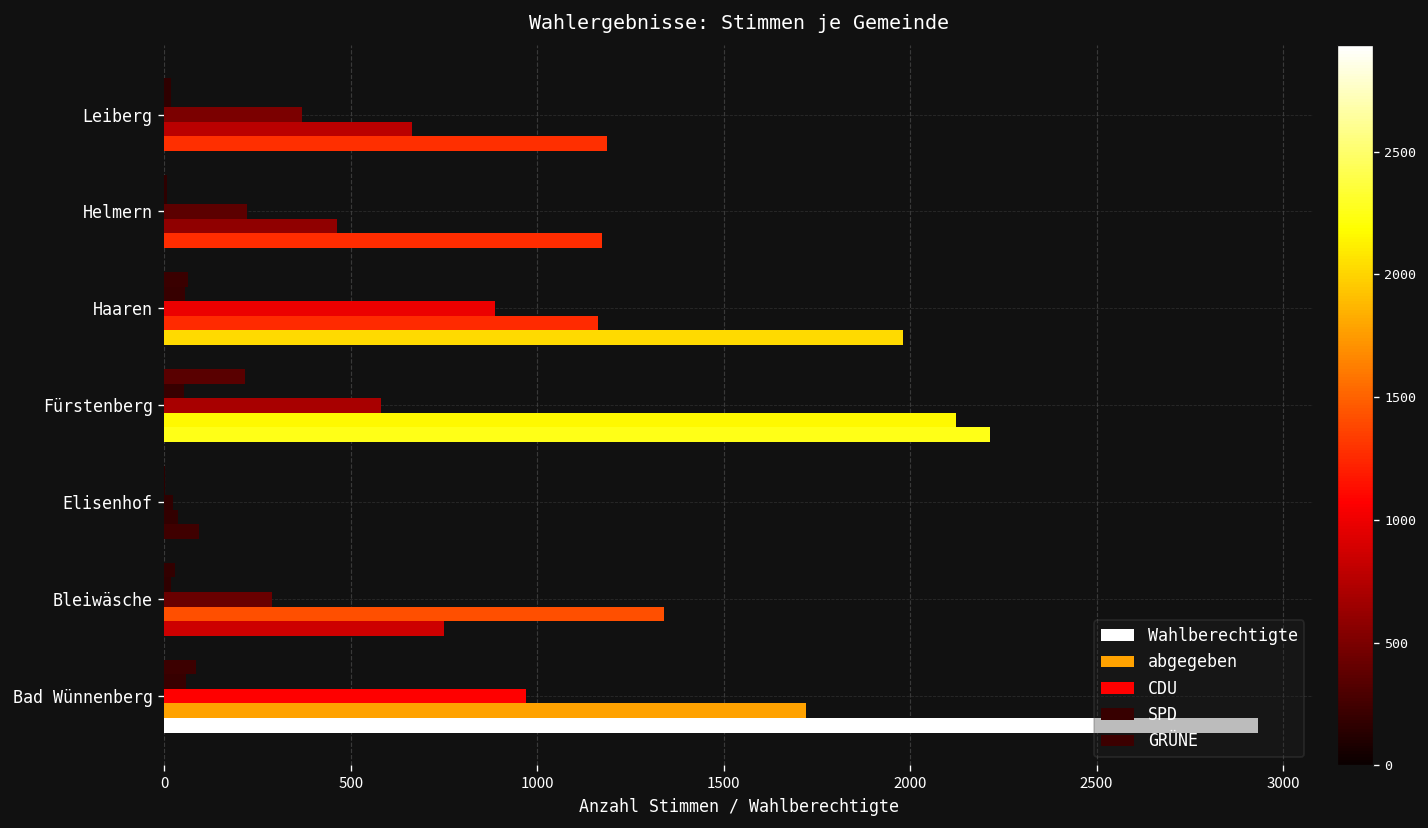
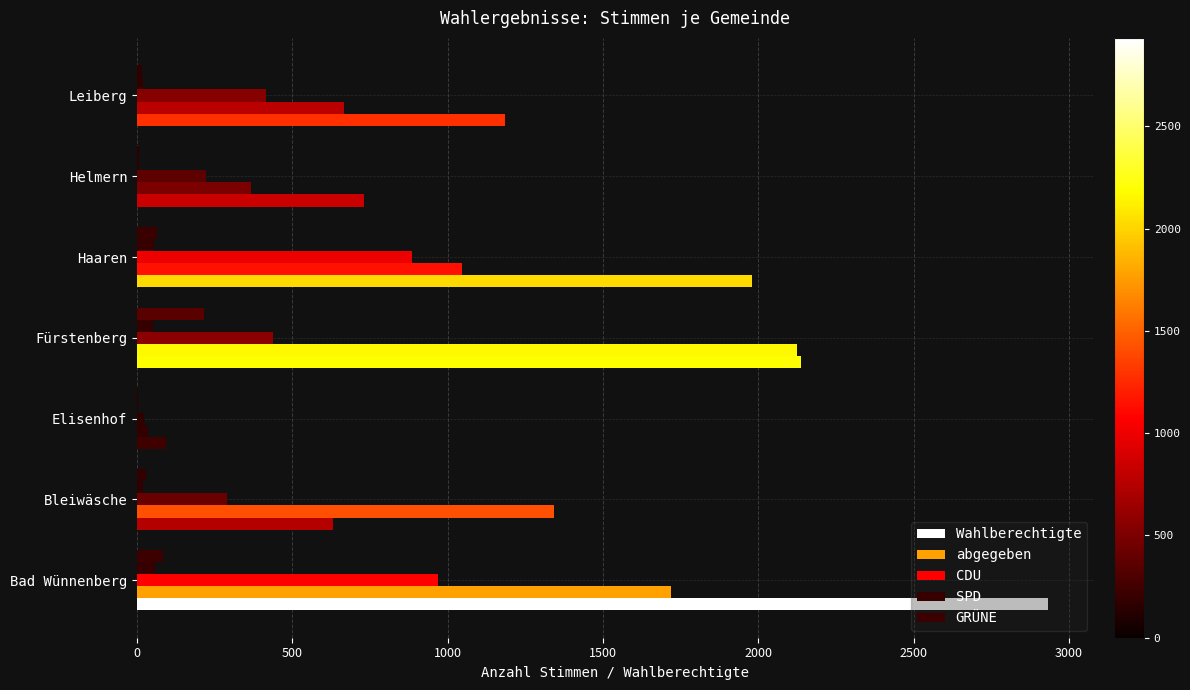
CDU, Leiberg: 370 -> 410
abgegeben, Helmern: 460 -> 370
Wahlberechtigte, Helmern: 1170 -> 730
abgegeben, Haaren: 1160 -> 1050
CDU, Fürstenberg: 580 -> 440
Wahlberechtigte, Fürstenberg: 2210 -> 2140
Wahlberechtigte, Bleiwäsche: 750 -> 630
